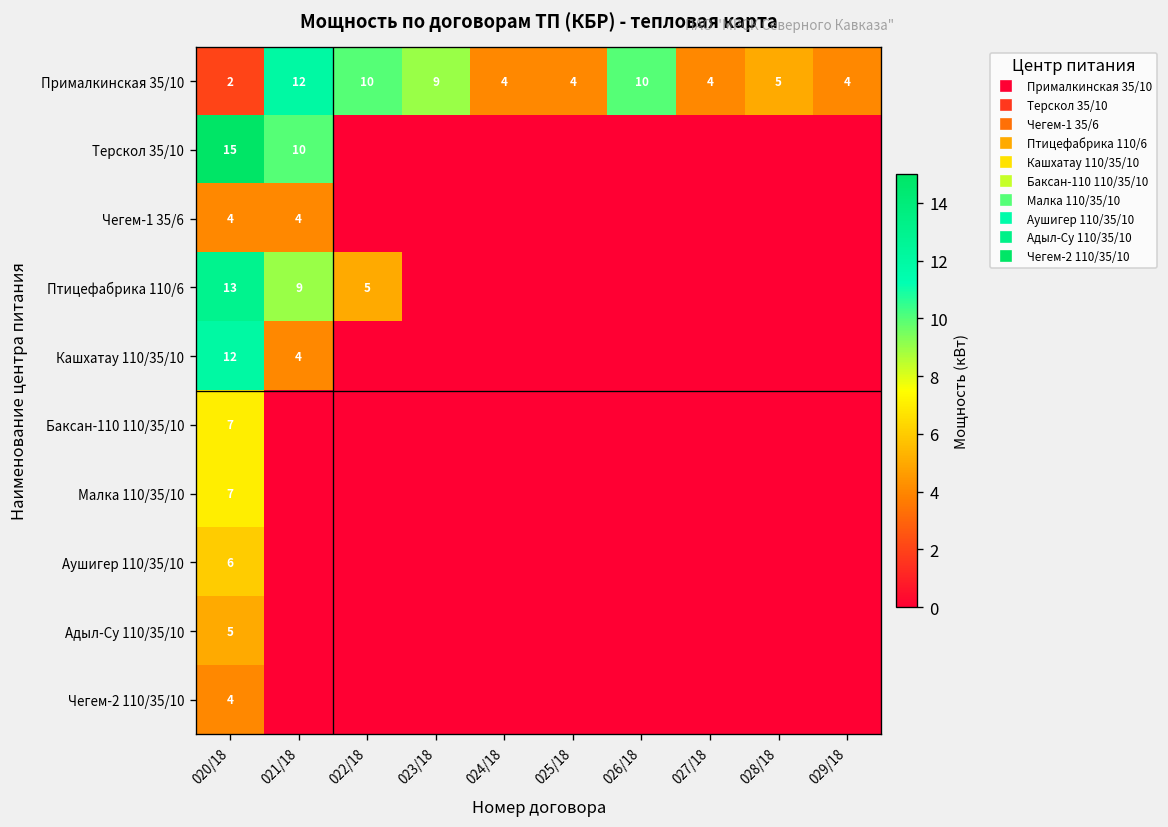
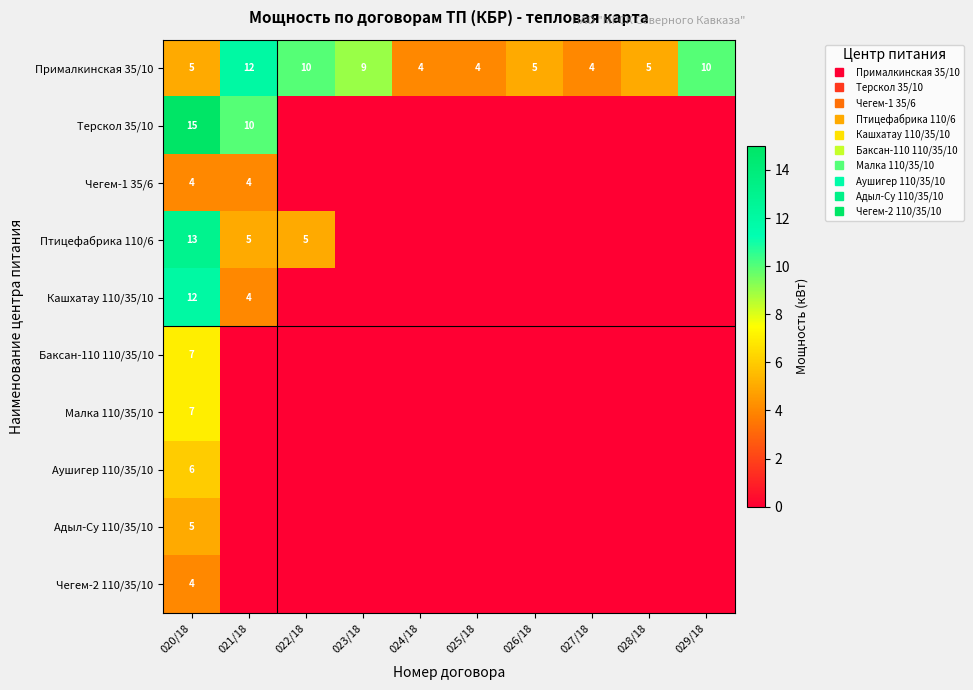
Прималкинская 35/10, 020/18: 2 -> 5
Прималкинская 35/10, 026/18: 10 -> 5
Прималкинская 35/10, 029/18: 4 -> 10
Птицефабрика 110/6, 021/18: 9 -> 5
